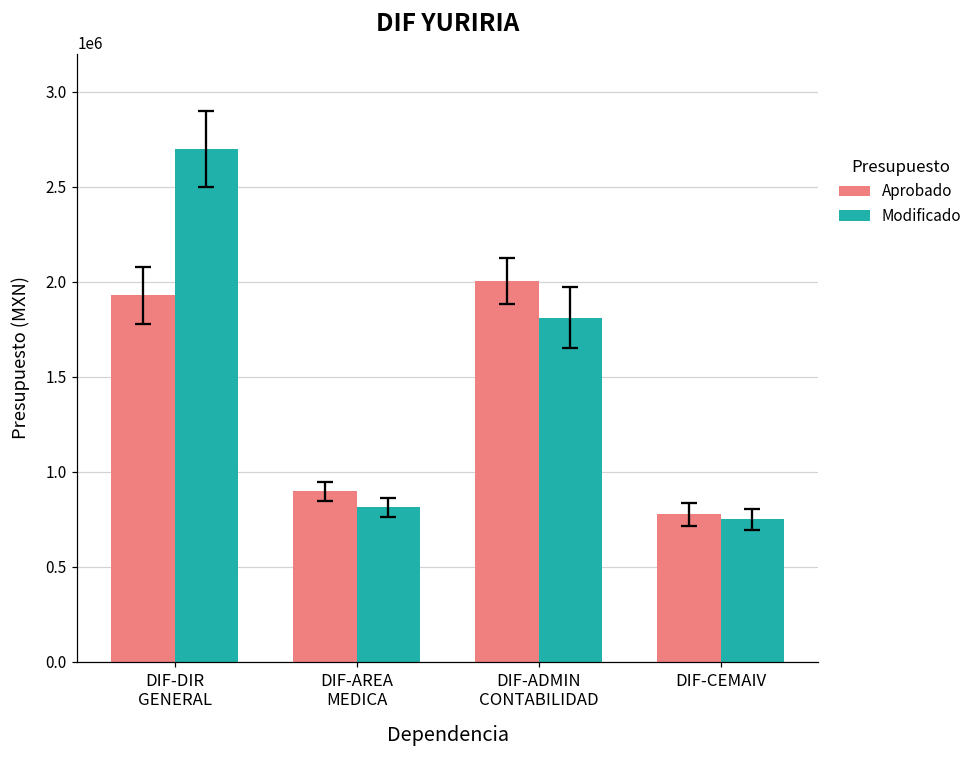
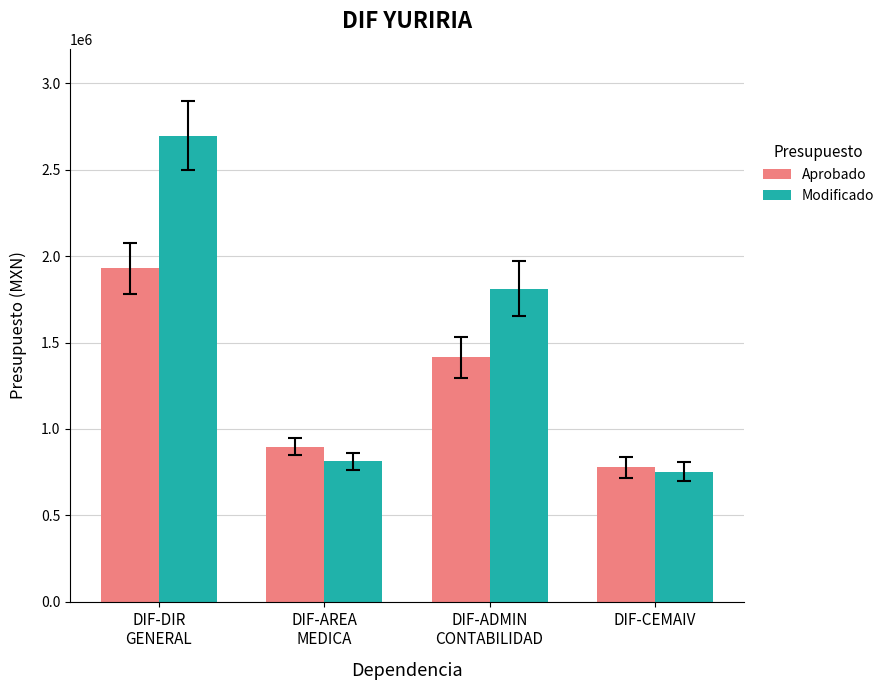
Aprobado, DIF-ADMIN CONTABILIDAD: 2010000 -> 1410000
